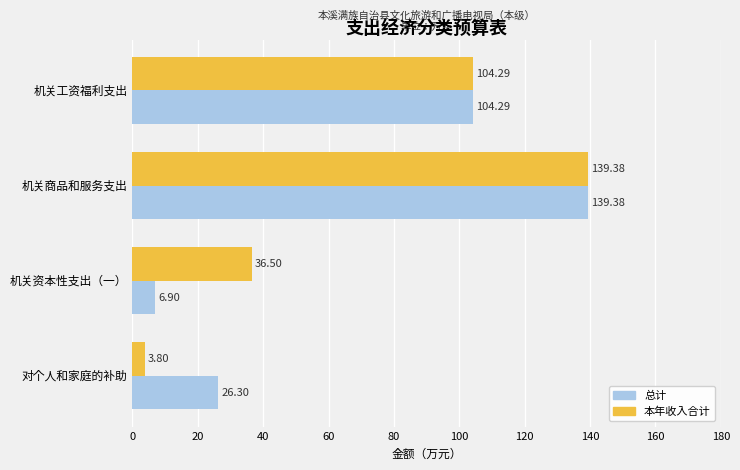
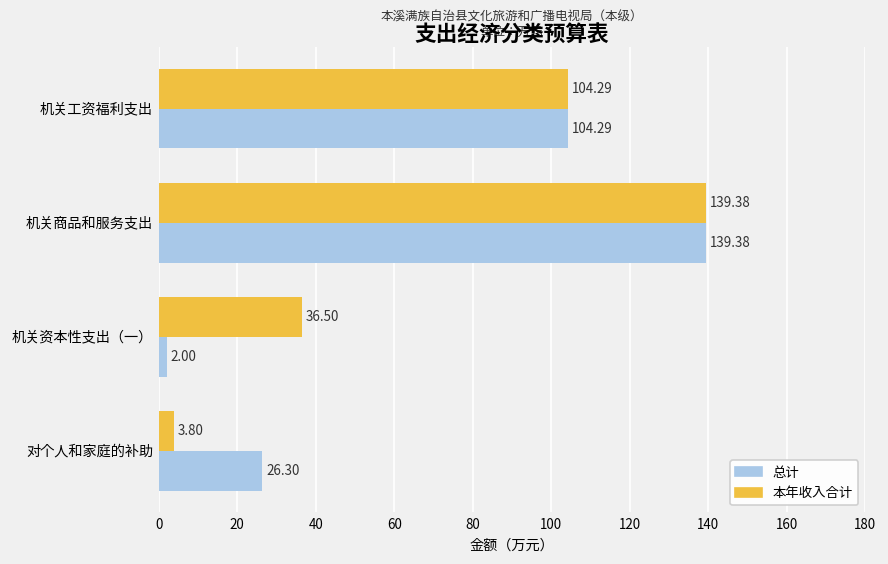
总计, 机关资本性支出（一）: 6.90 -> 2.00
